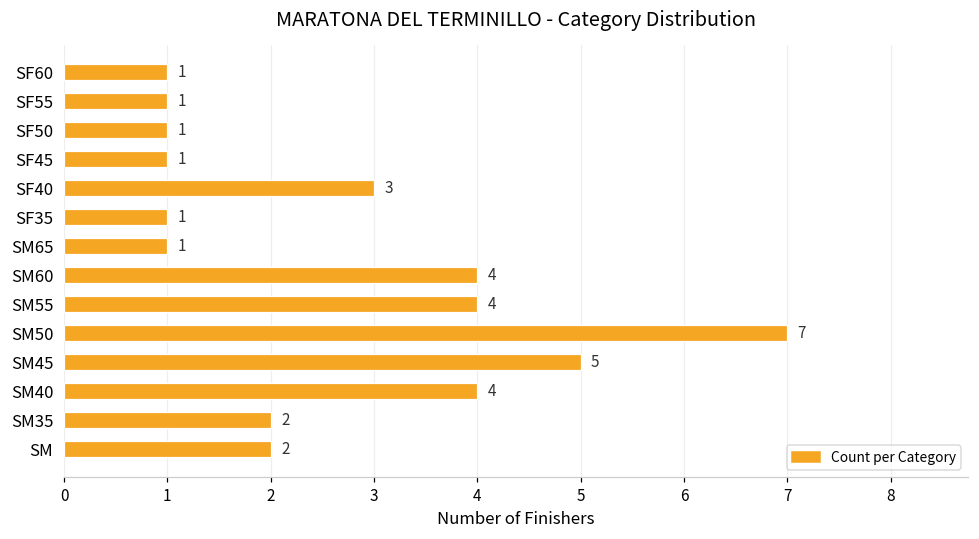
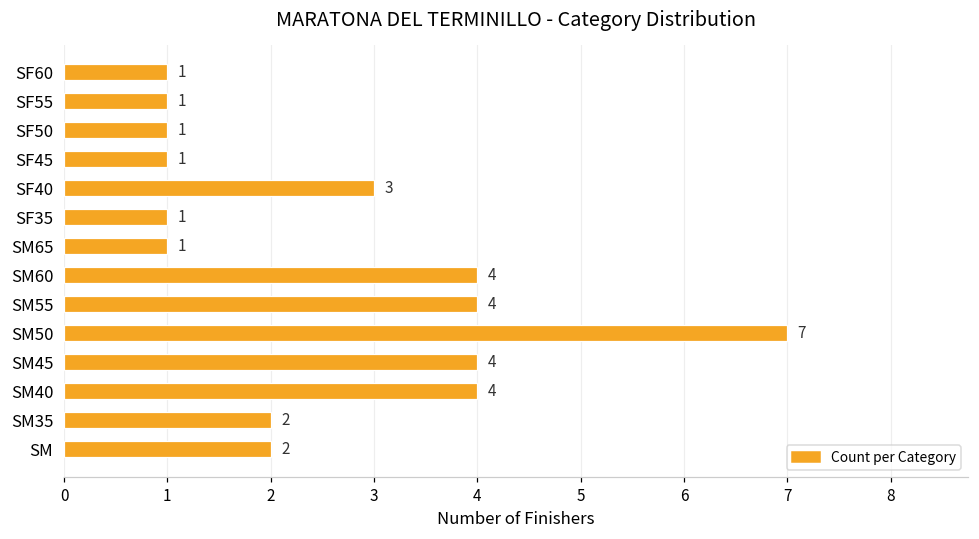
SM45: 5 -> 4
